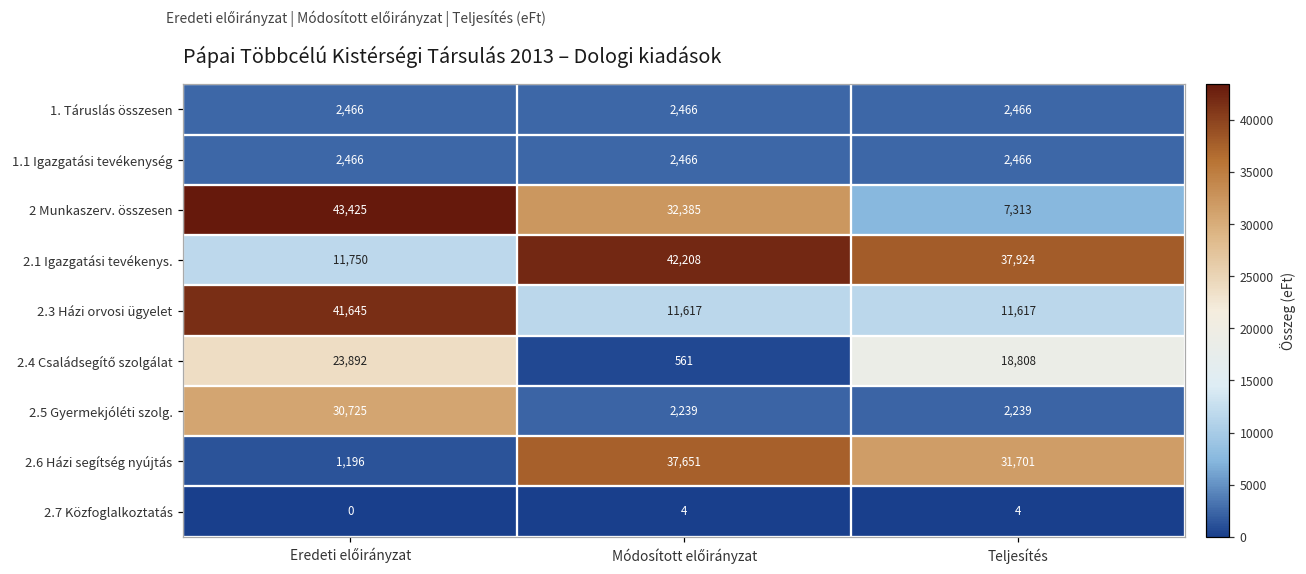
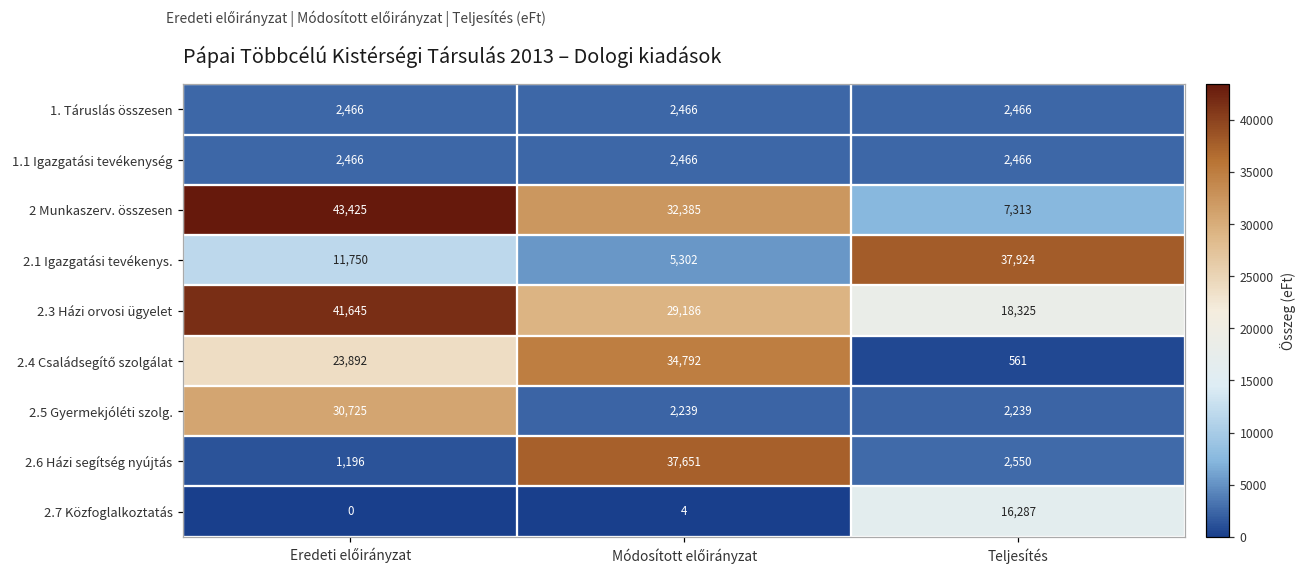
2.1 Igazgatási tevékenys., Módosított előirányzat: 42,208 -> 5,302
2.3 Házi orvosi ügyelet, Módosított előirányzat: 11,617 -> 29,186
2.3 Házi orvosi ügyelet, Teljesítés: 11,617 -> 18,325
2.4 Családsegítő szolgálat, Módosított előirányzat: 561 -> 34,792
2.4 Családsegítő szolgálat, Teljesítés: 18,808 -> 561
2.6 Házi segítség nyújtás, Teljesítés: 31,701 -> 2,550
2.7 Közfoglalkoztatás, Teljesítés: 4 -> 16,287
